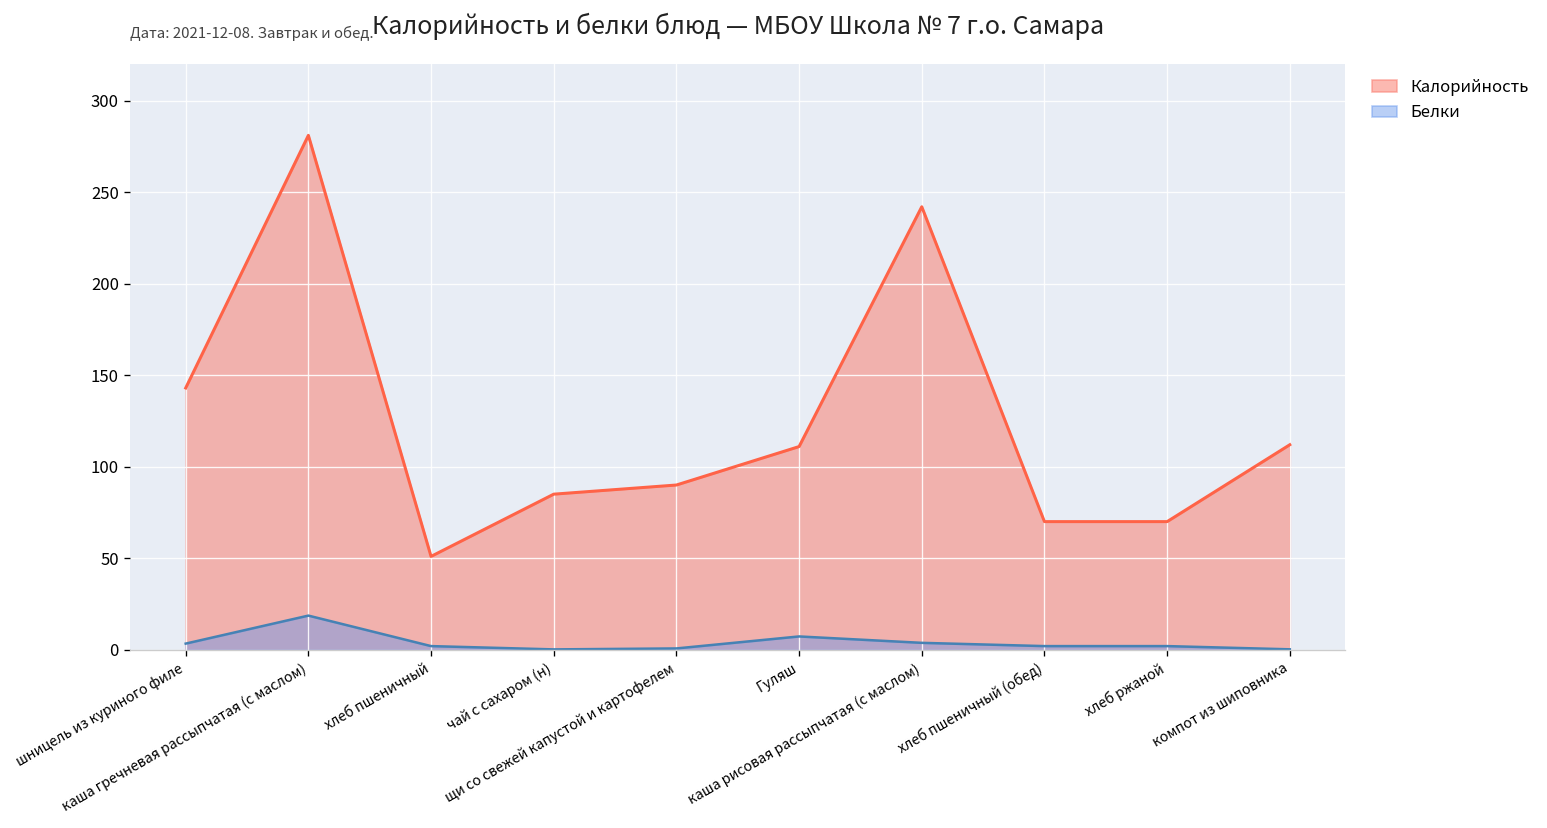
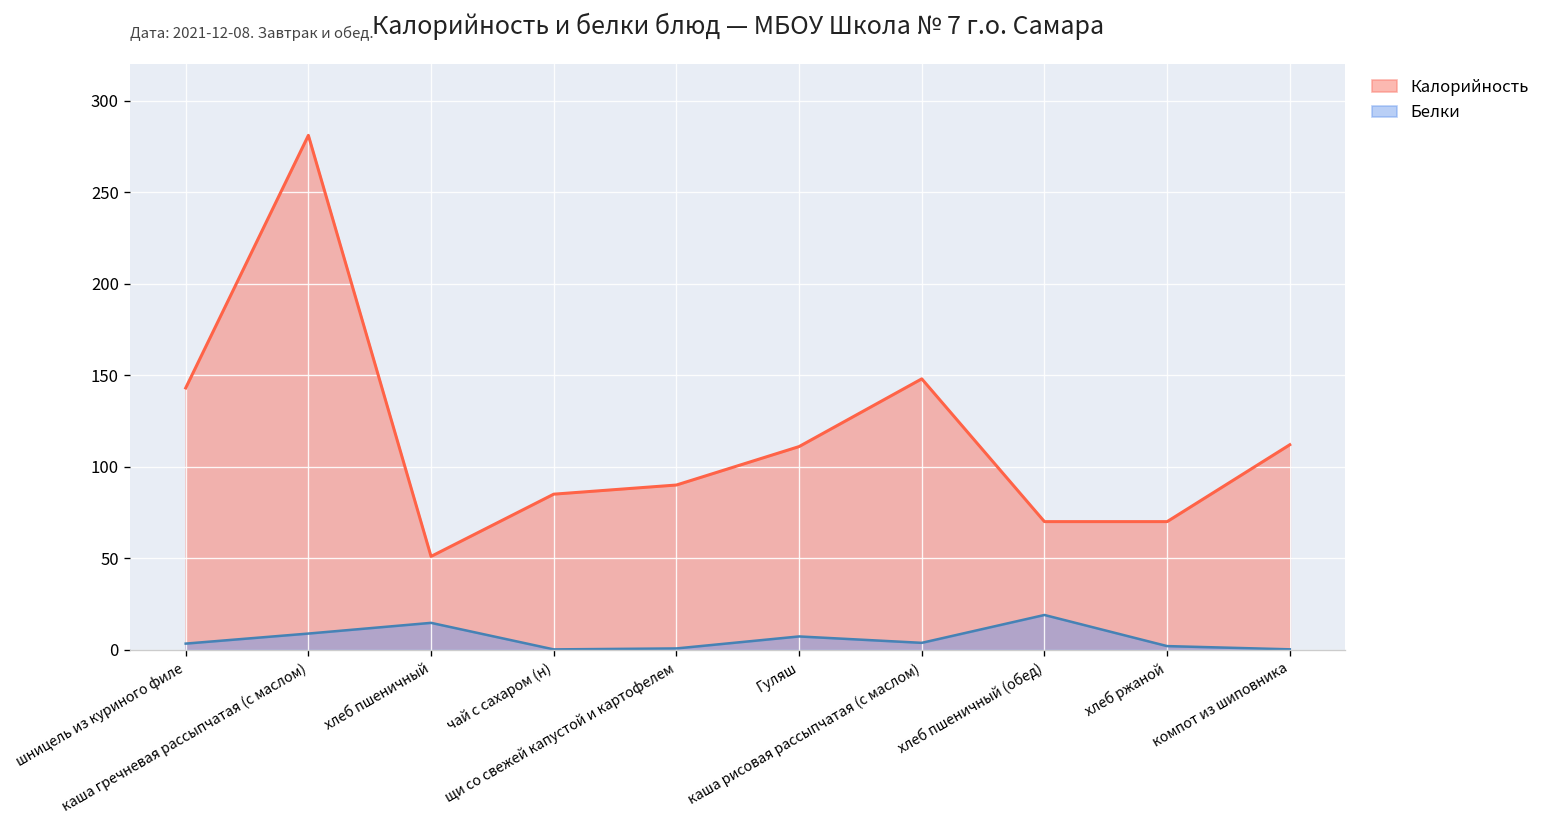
Белки, каша гречневая рассыпчатая (с маслом): 19 -> 9
Белки, хлеб пшеничный: 2 -> 15
Калорийность, каша рисовая рассыпчатая (с маслом): 242 -> 148
Белки, хлеб пшеничный (обед): 2 -> 19
